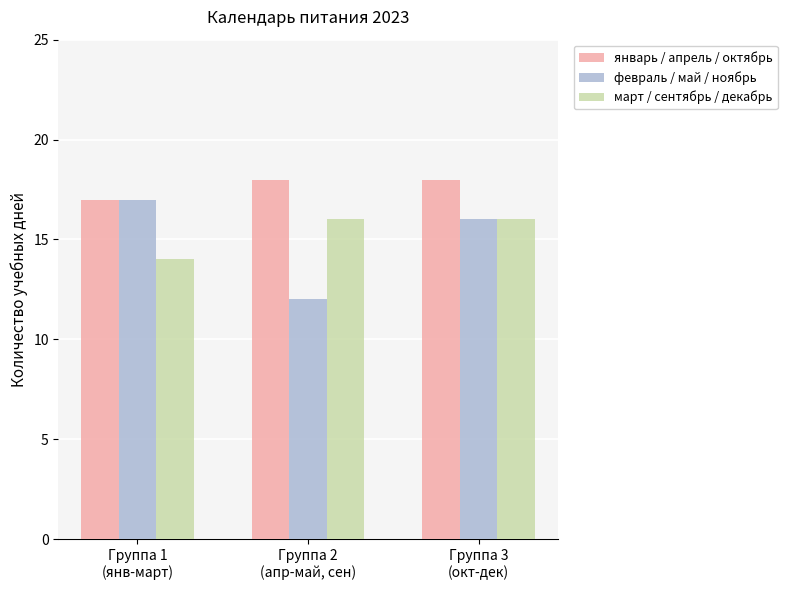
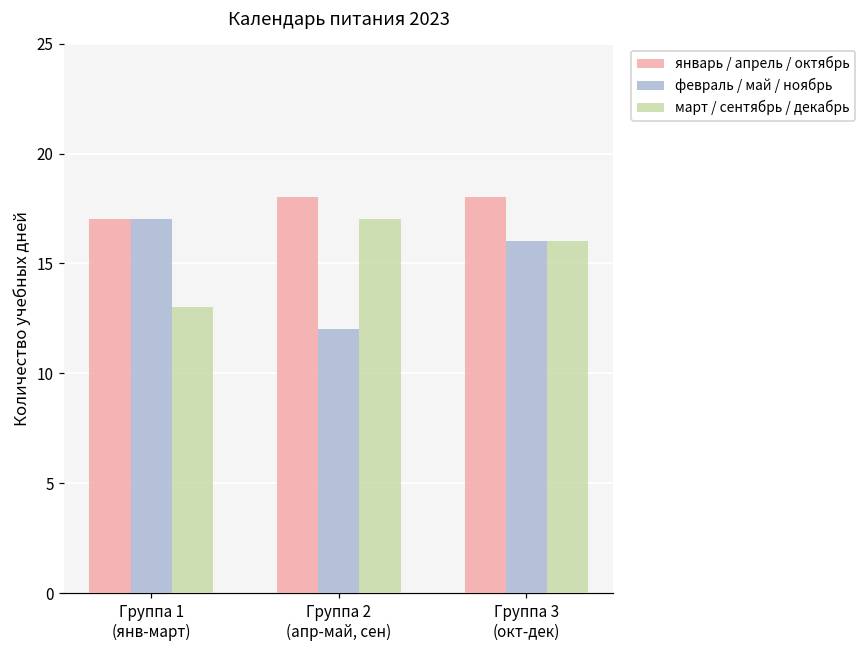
март / сентябрь / декабрь, Группа 1 (янв-март): 14 -> 13
март / сентябрь / декабрь, Группа 2 (апр-май, сен): 16 -> 17
